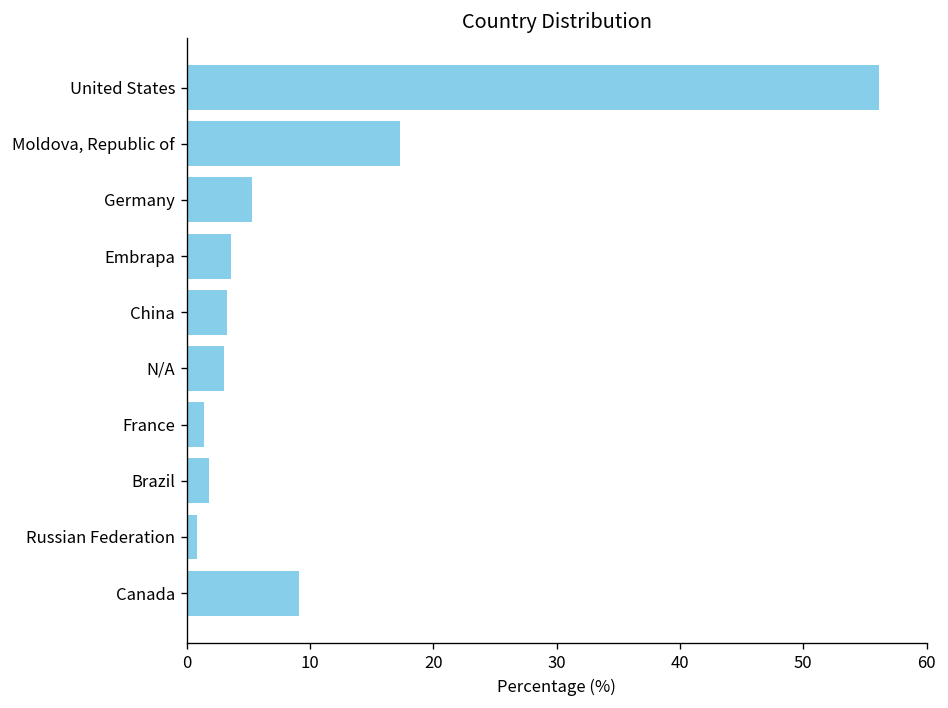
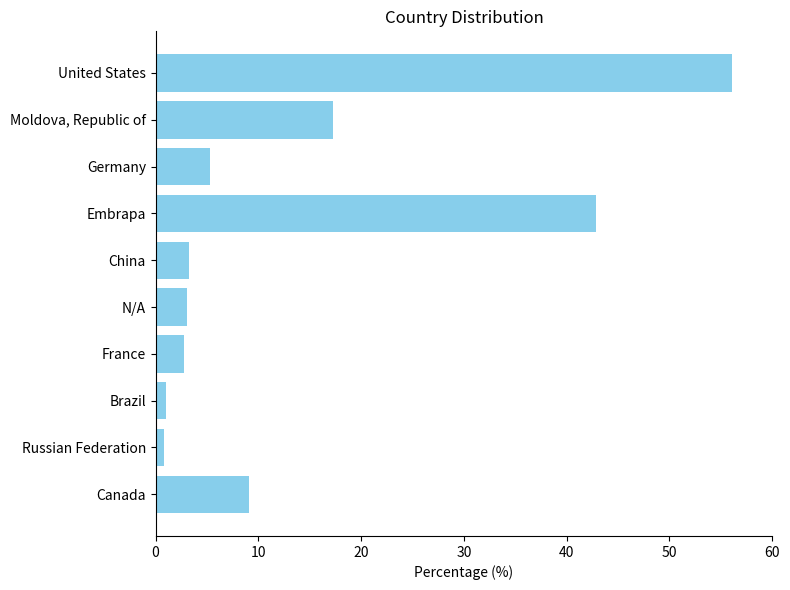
Embrapa: 3.6 -> 42.8
France: 1.4 -> 2.8
Brazil: 1.8 -> 1.0
